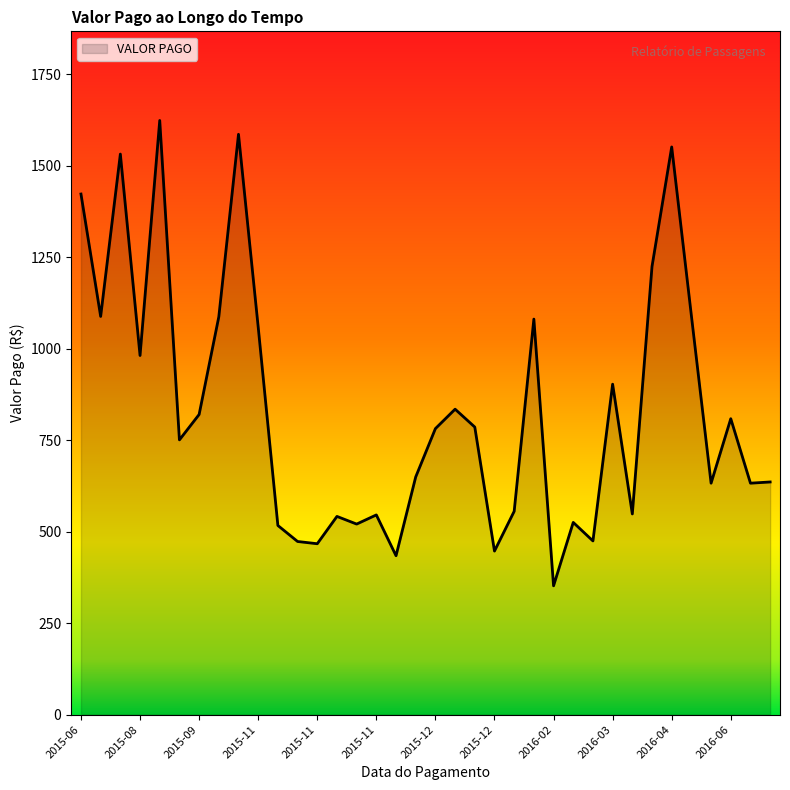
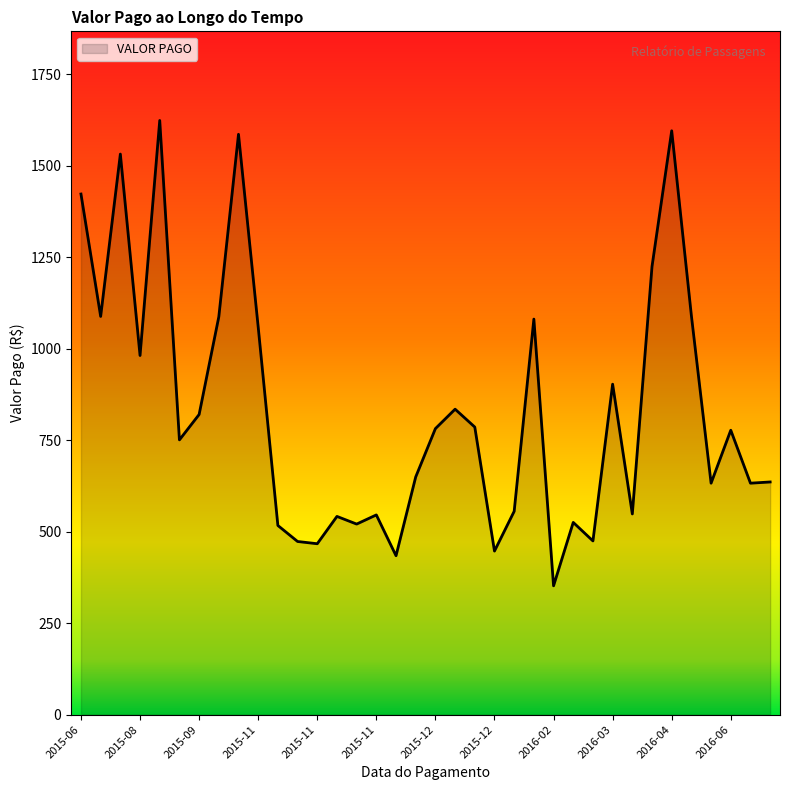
2016-04: 1550 -> 1600
2016-06: 810 -> 780
